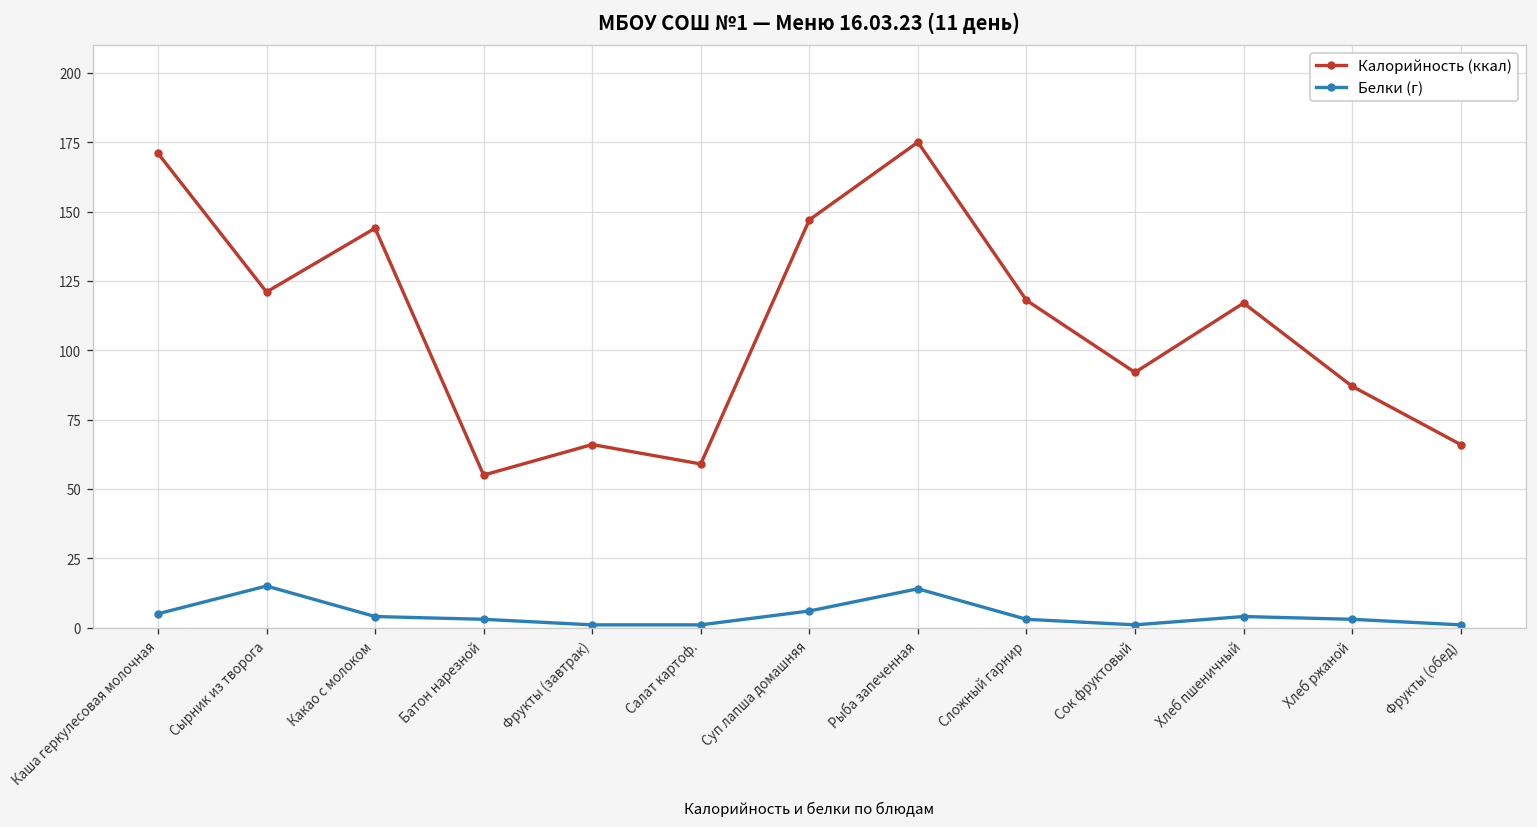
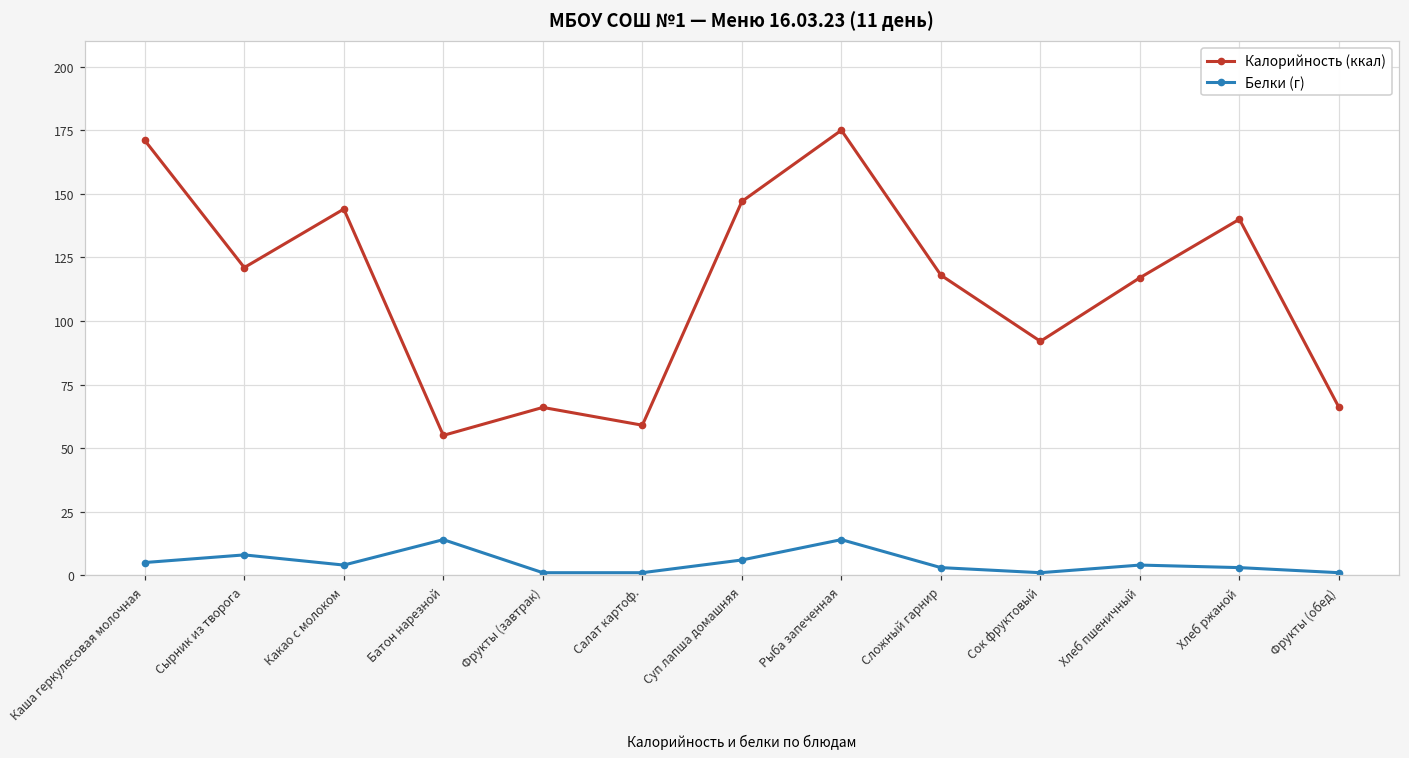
Белки (г), Сырник из творога: 15 -> 8
Белки (г), Батон нарезной: 3 -> 14
Калорийность (ккал), Хлеб ржаной: 87 -> 140
